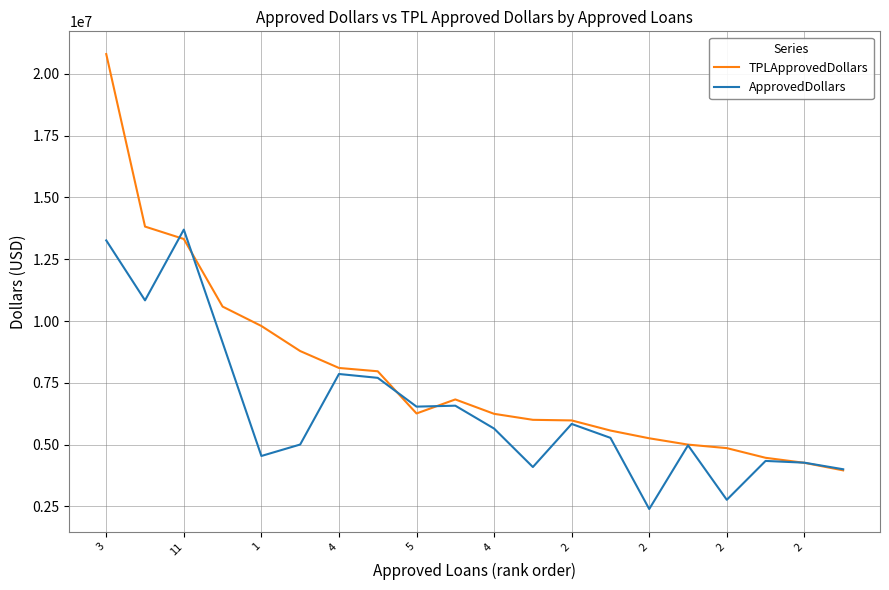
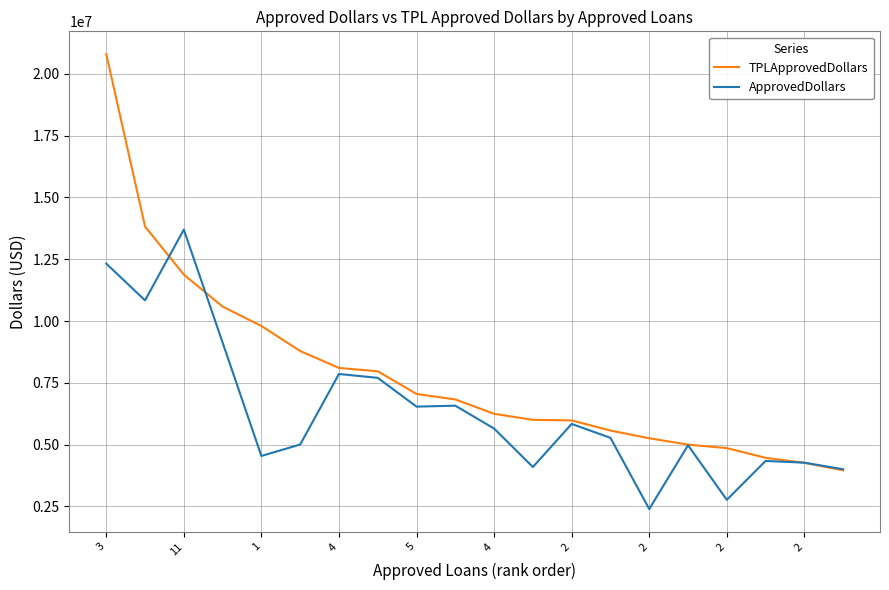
ApprovedDollars, 3: 13300000 -> 12300000
TPLApprovedDollars, 11: 13300000 -> 11900000
TPLApprovedDollars, 5: 6300000 -> 7000000
